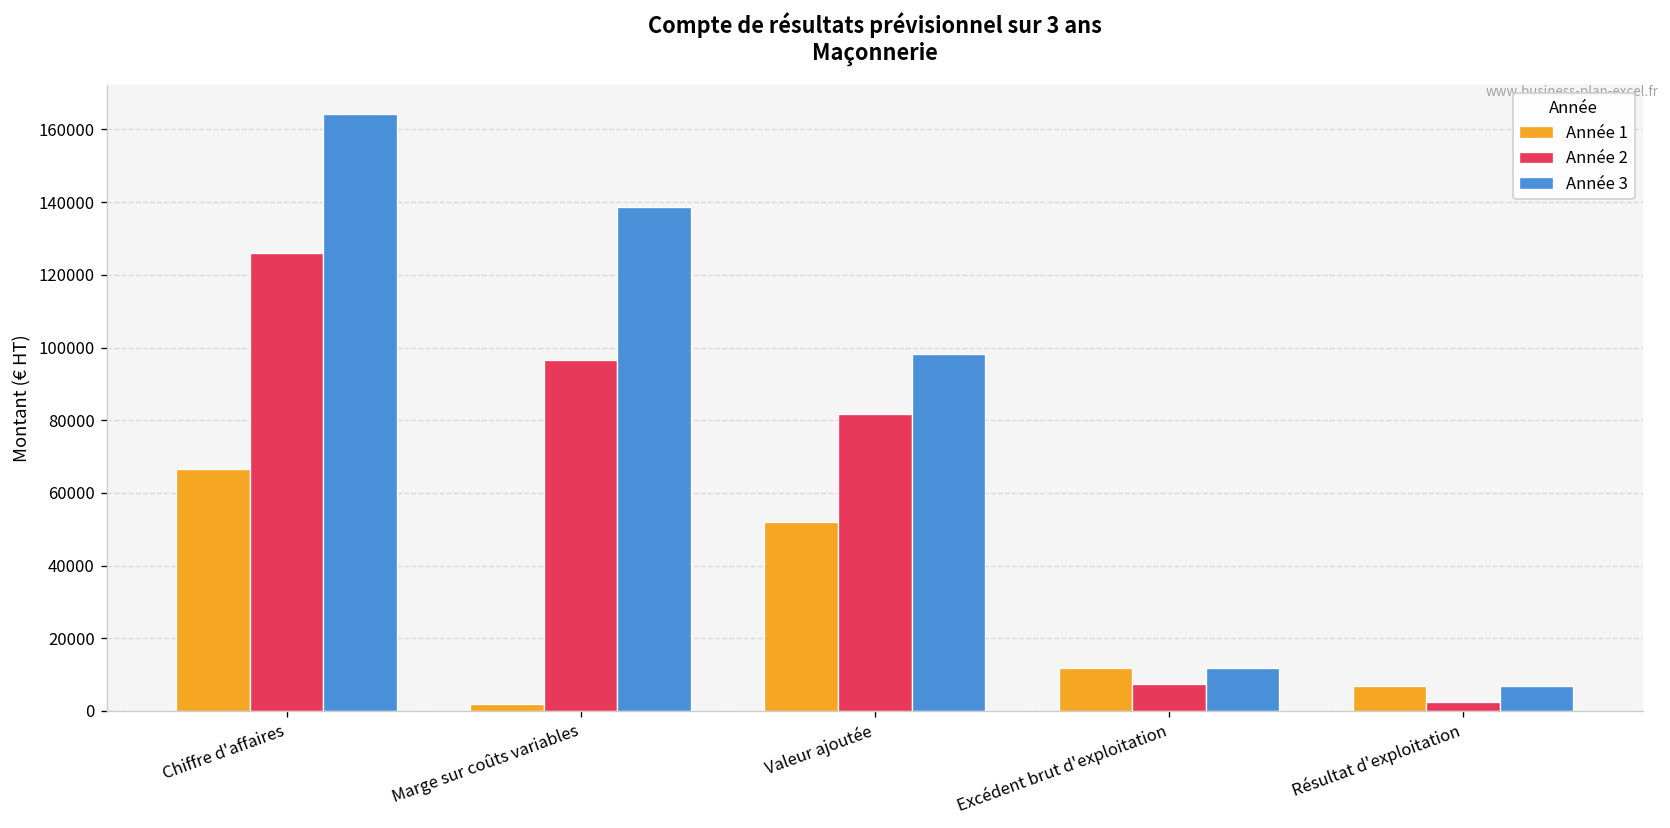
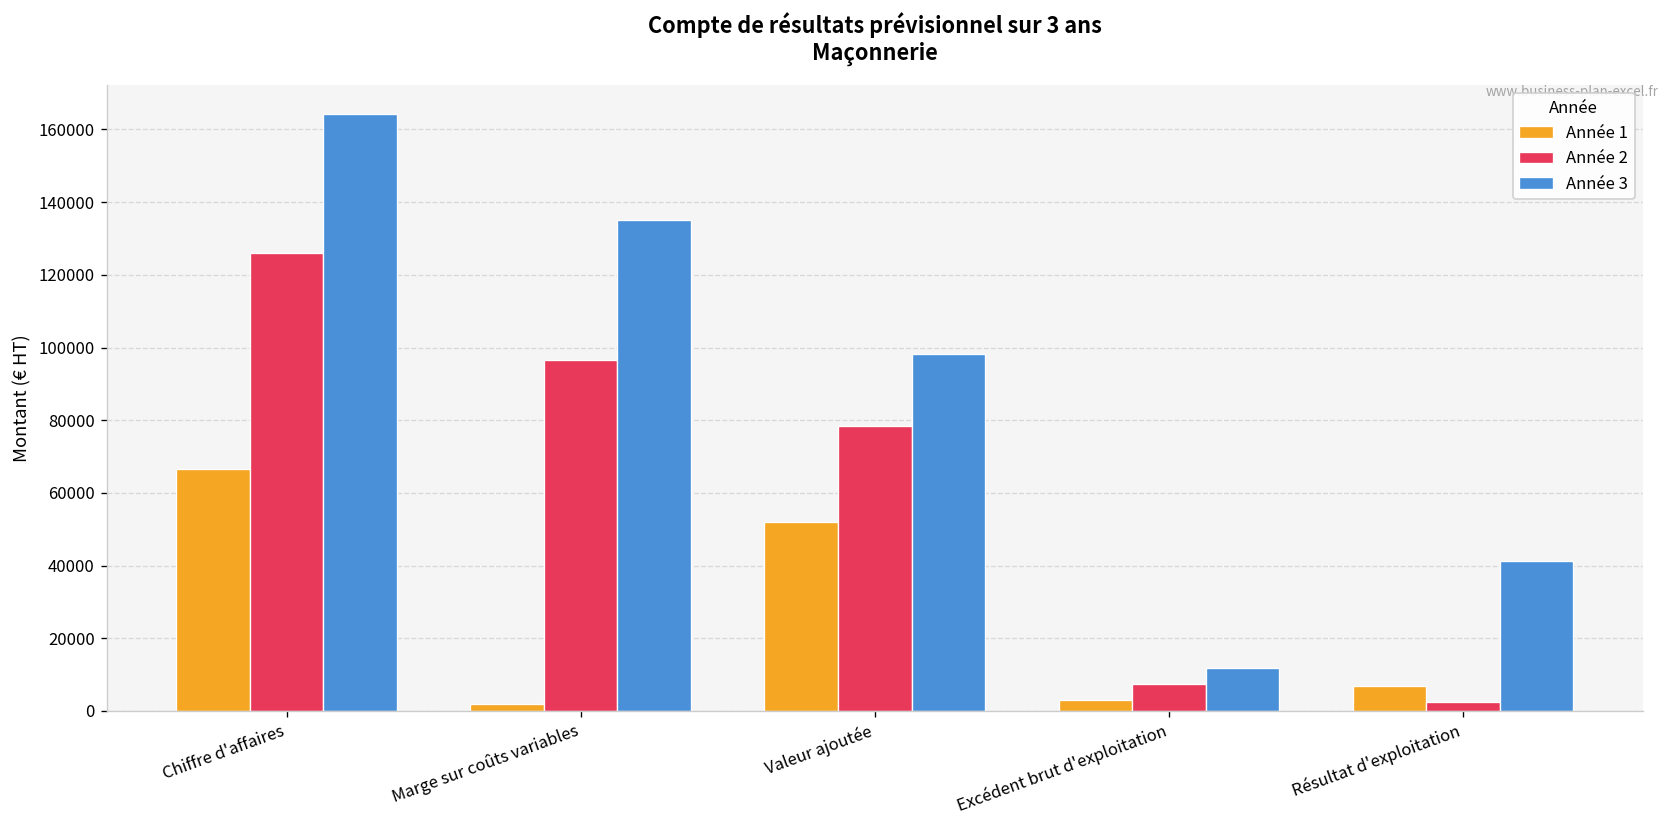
Année 3, Marge sur coûts variables: 139000 -> 135000
Année 2, Valeur ajoutée: 82000 -> 78000
Année 1, Excédent brut d'exploitation: 12000 -> 3000
Année 3, Résultat d'exploitation: 7000 -> 41000
